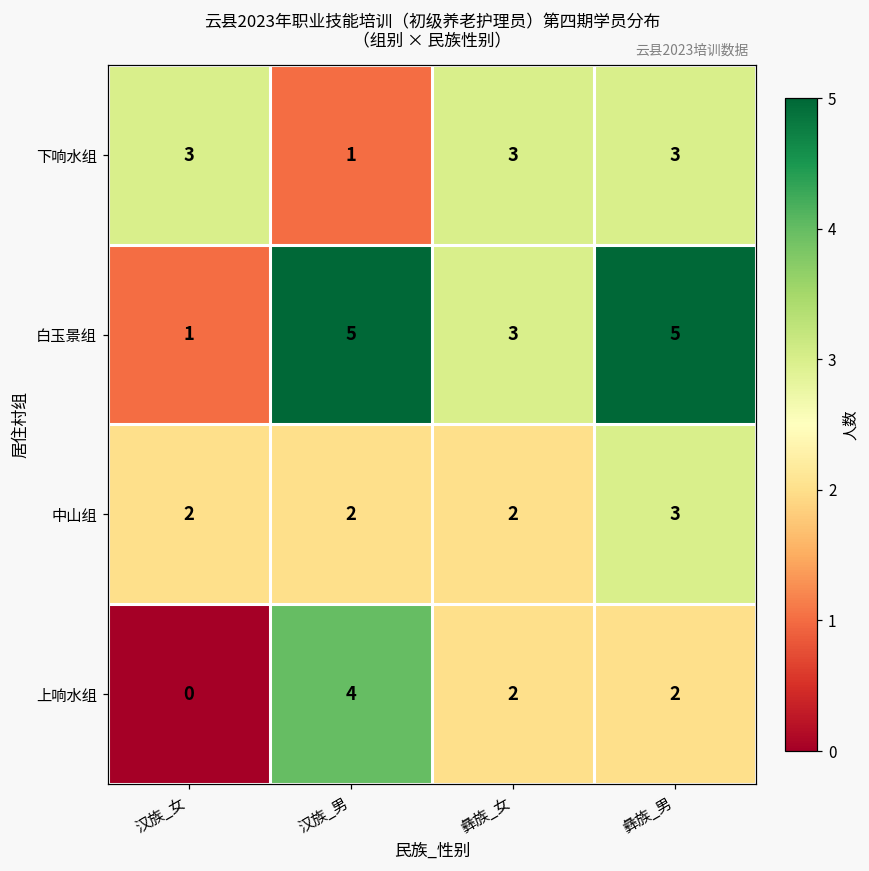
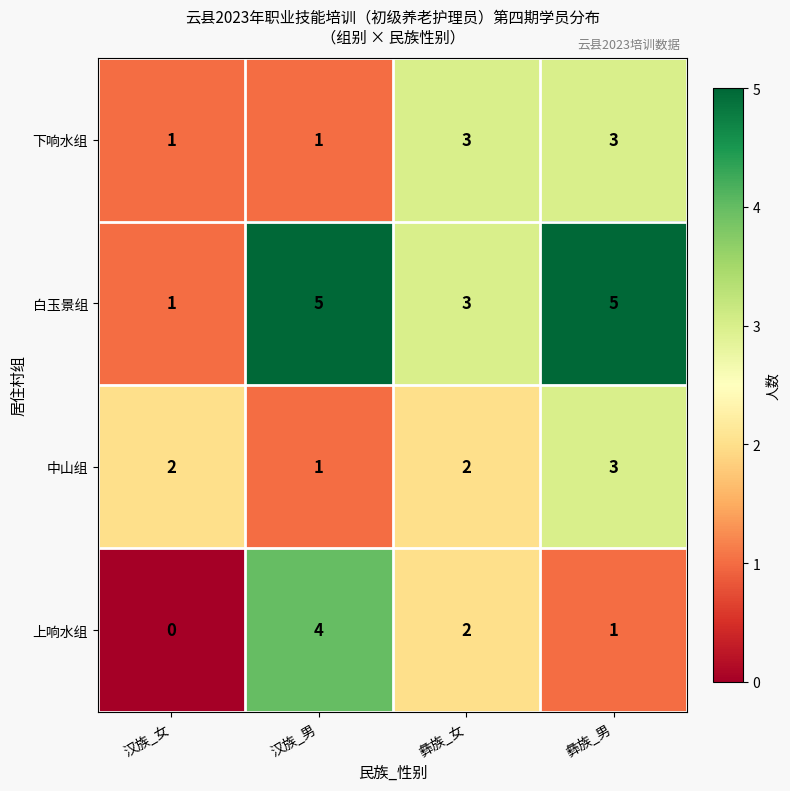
下响水组, 汉族_女: 3 -> 1
中山组, 汉族_男: 2 -> 1
上响水组, 彝族_男: 2 -> 1
